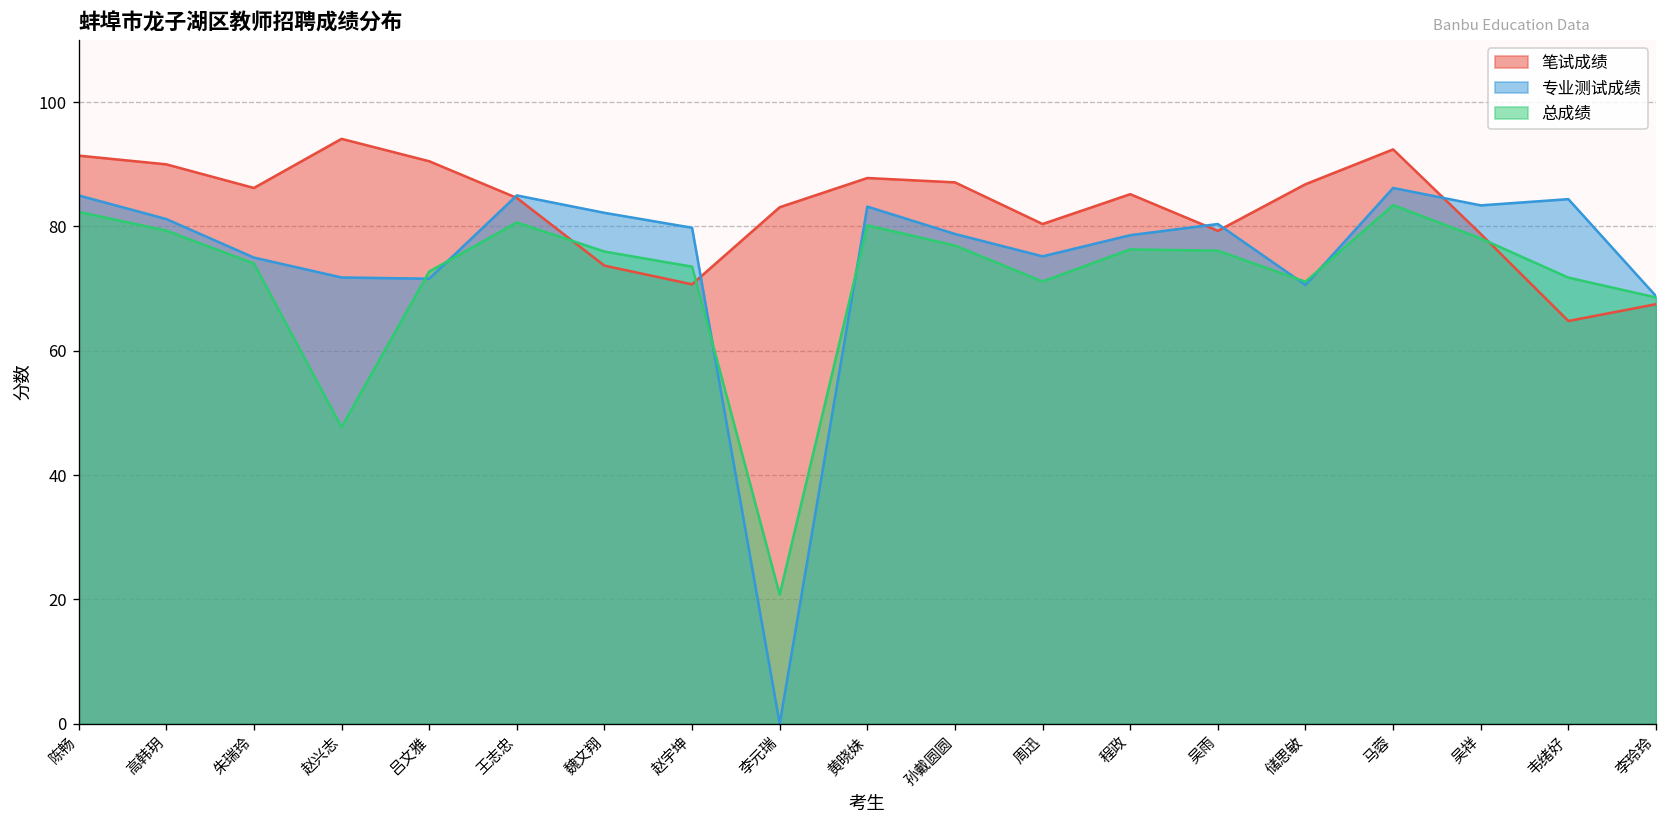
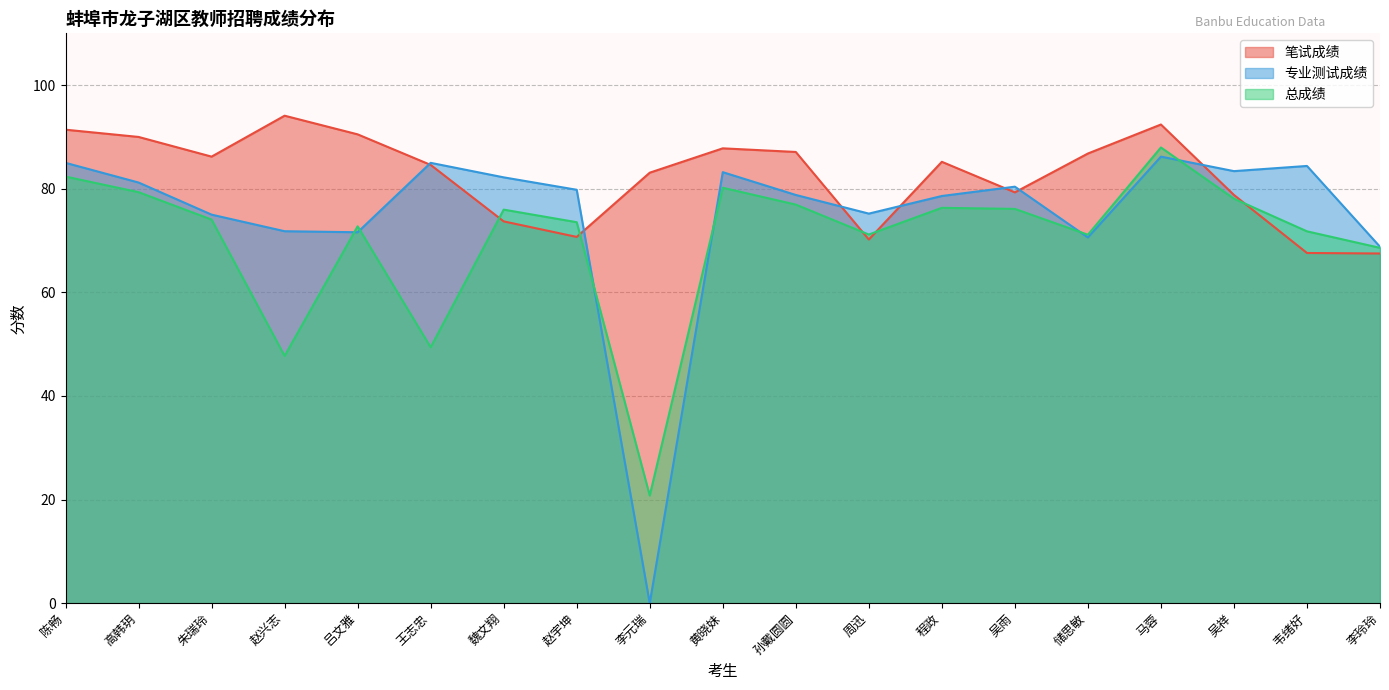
总成绩, 王志忠: 81 -> 49
笔试成绩, 周迅: 80 -> 70
总成绩, 马蓉: 83 -> 88
笔试成绩, 韦绪好: 65 -> 68
